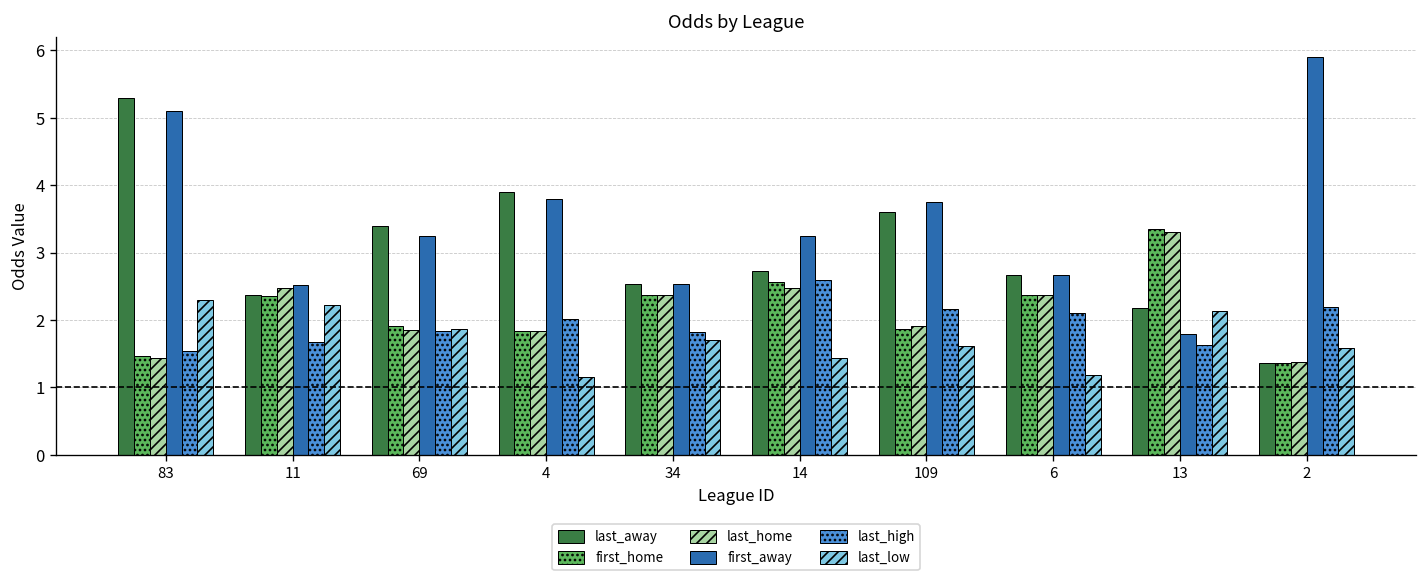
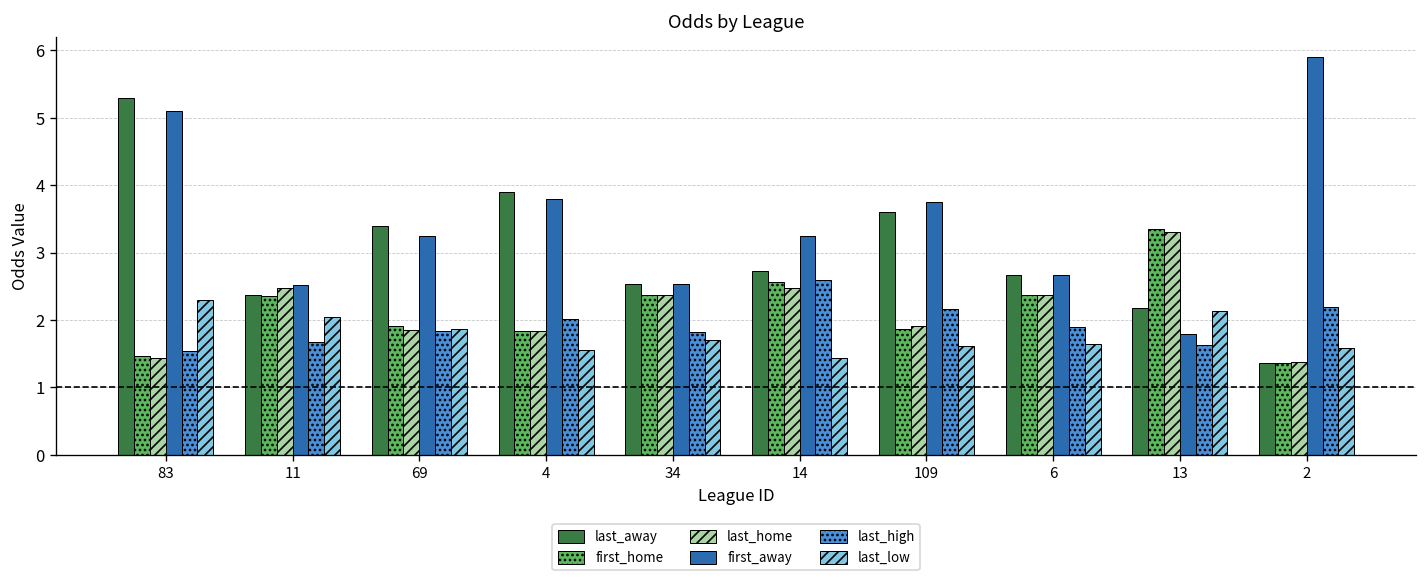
last_low, 11: 2.2 -> 2.1
last_low, 4: 1.2 -> 1.6
last_high, 6: 2.1 -> 1.9
last_low, 6: 1.2 -> 1.7
